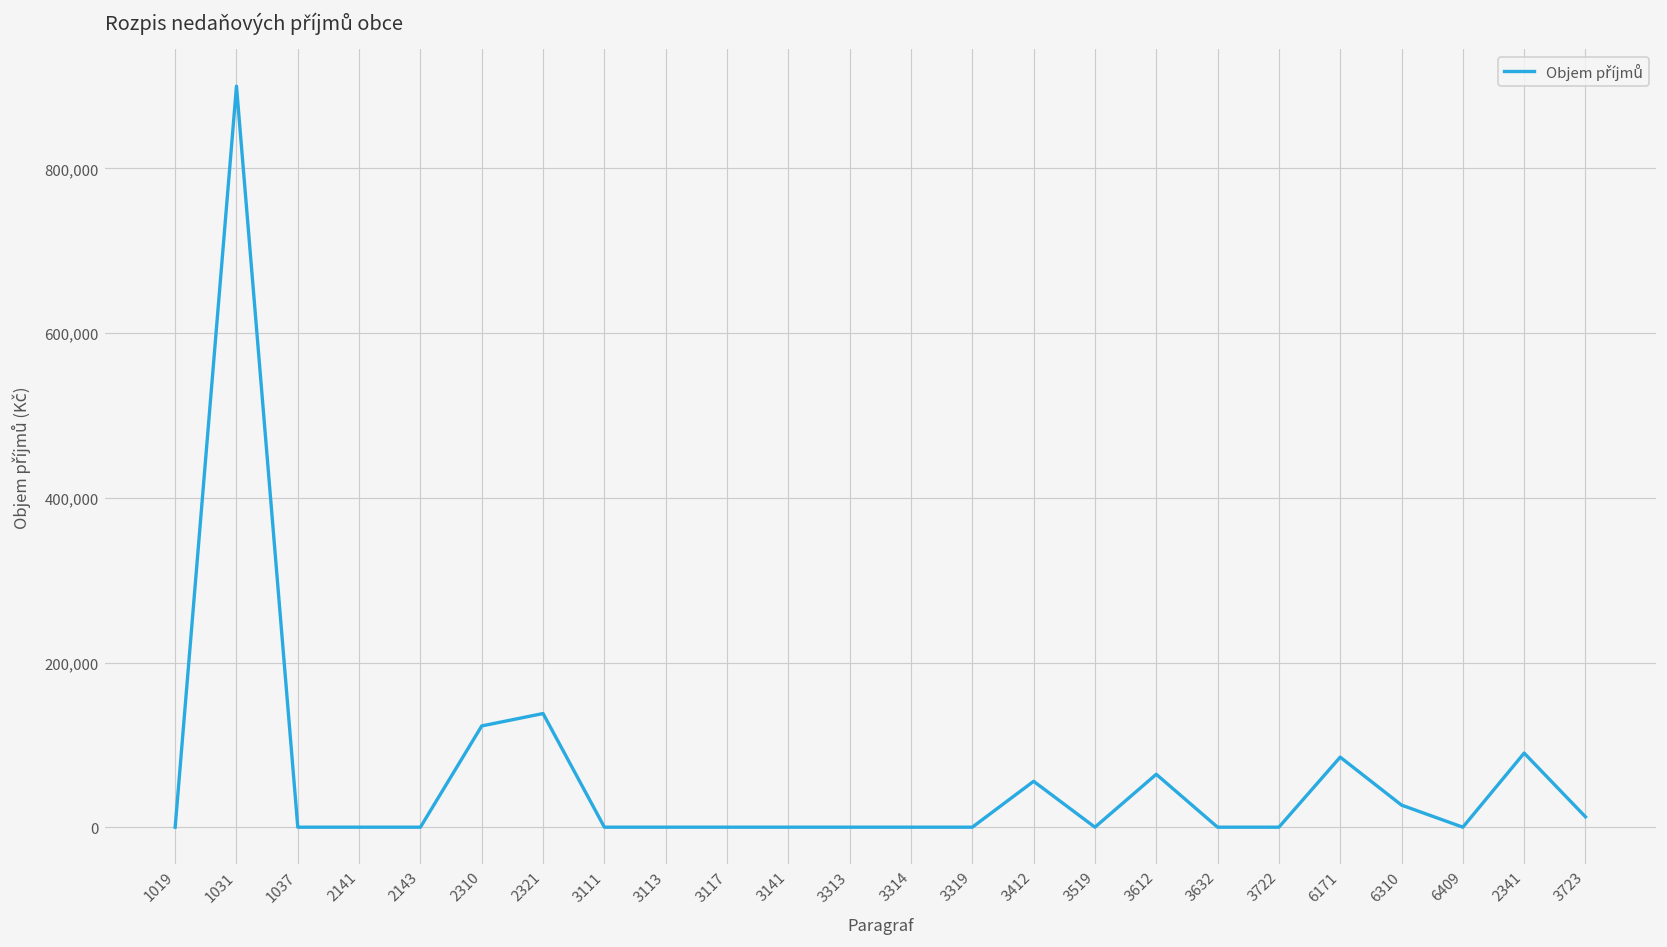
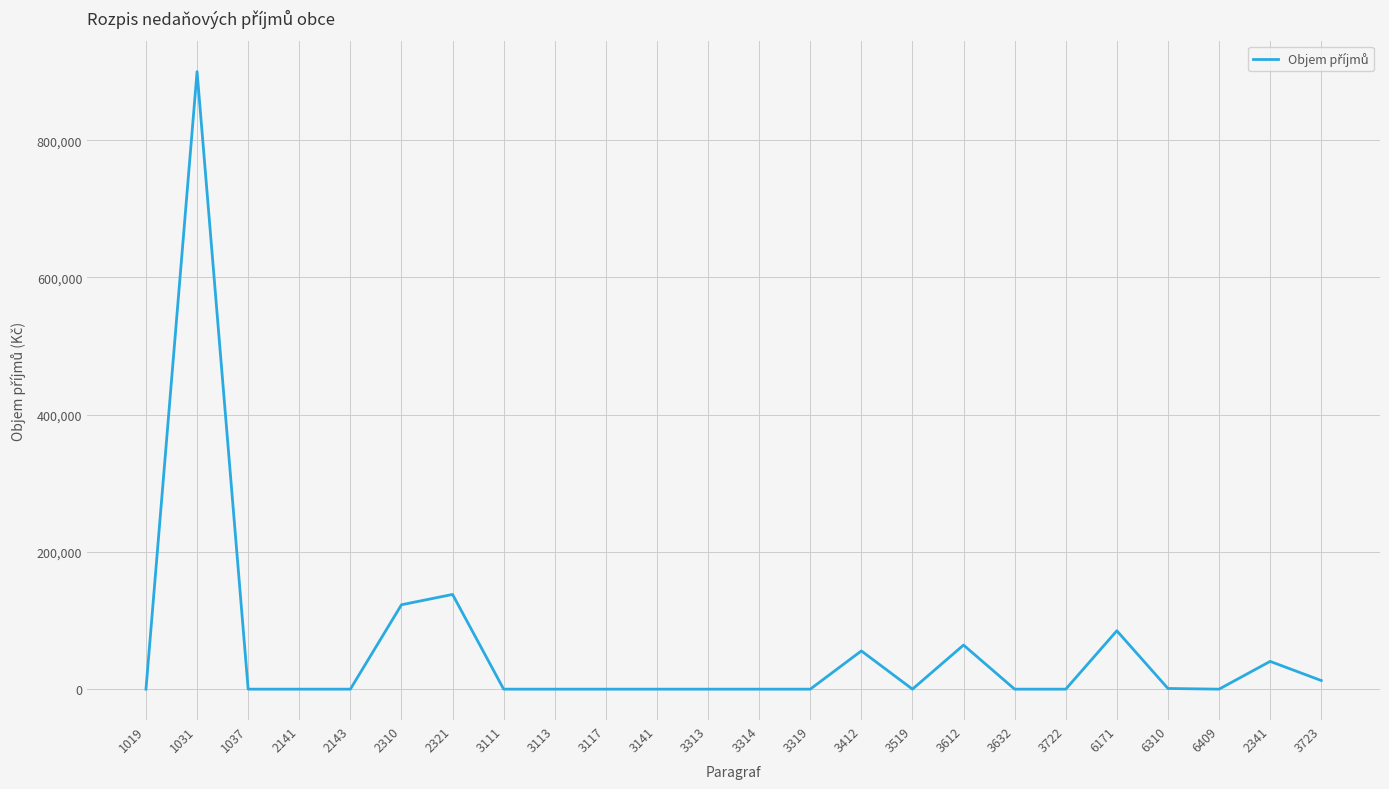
6310: 30,000 -> 0
2341: 90,000 -> 40,000
